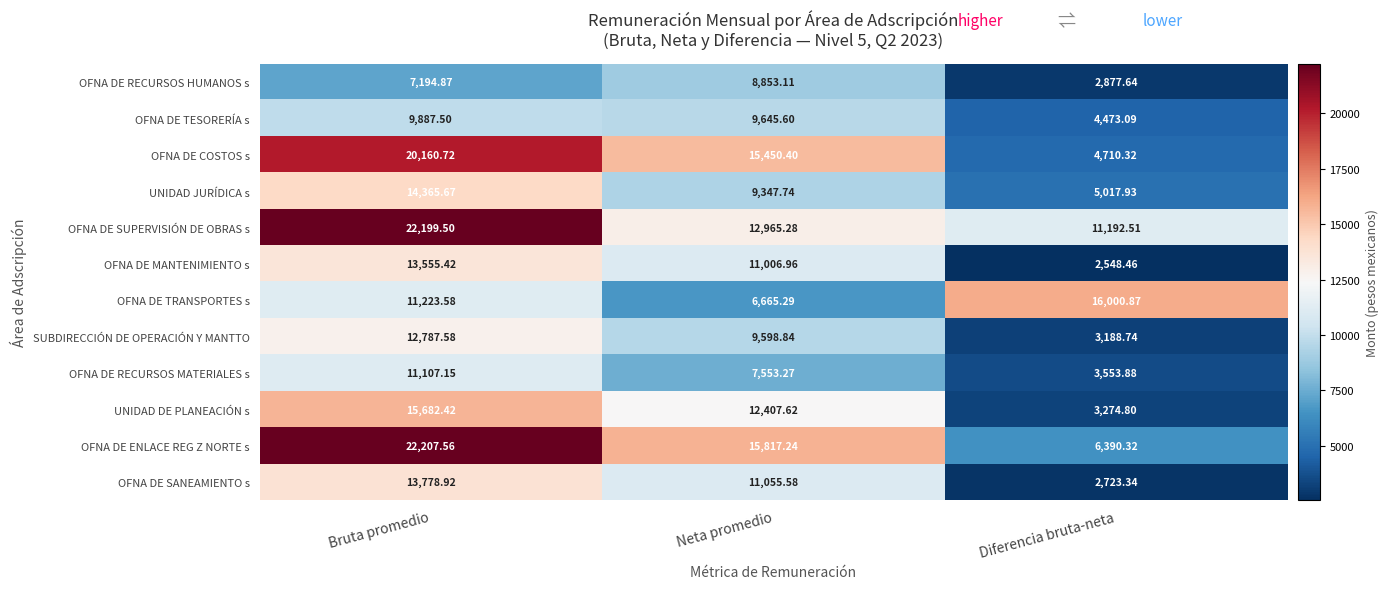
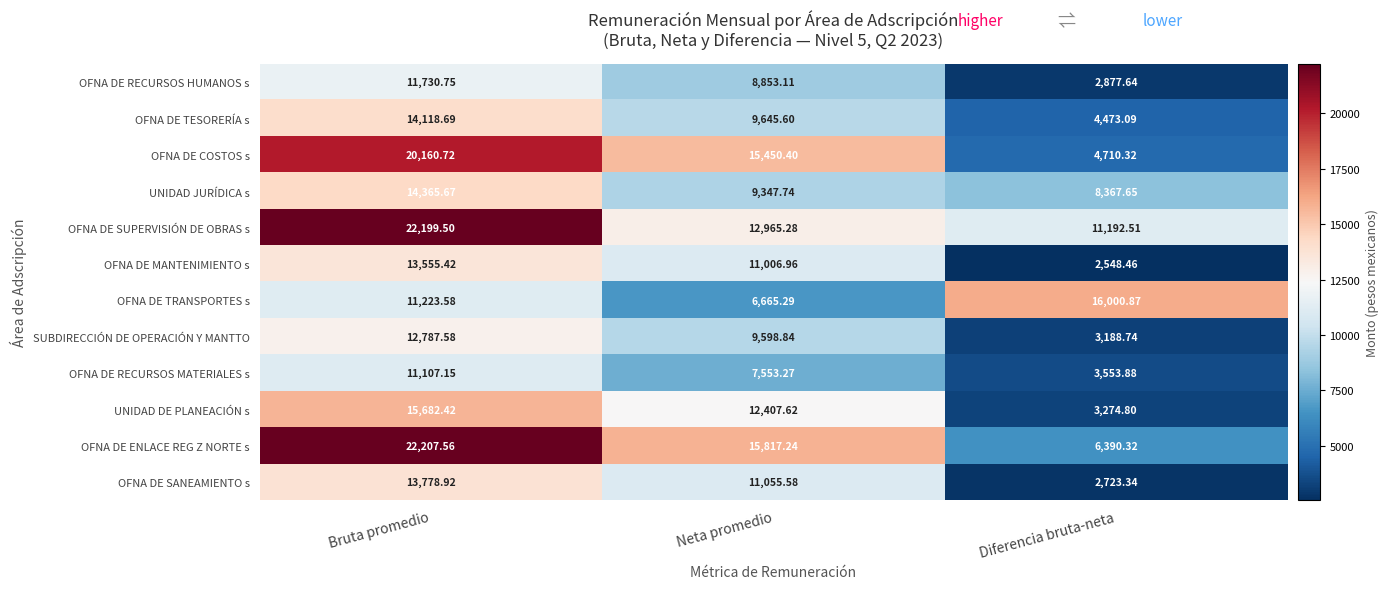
OFNA DE RECURSOS HUMANOS s, Bruta promedio: 7,194.87 -> 11,730.75
OFNA DE TESORERÍA s, Bruta promedio: 9,887.50 -> 14,118.69
UNIDAD JURÍDICA s, Diferencia bruta-neta: 5,017.93 -> 8,367.65
